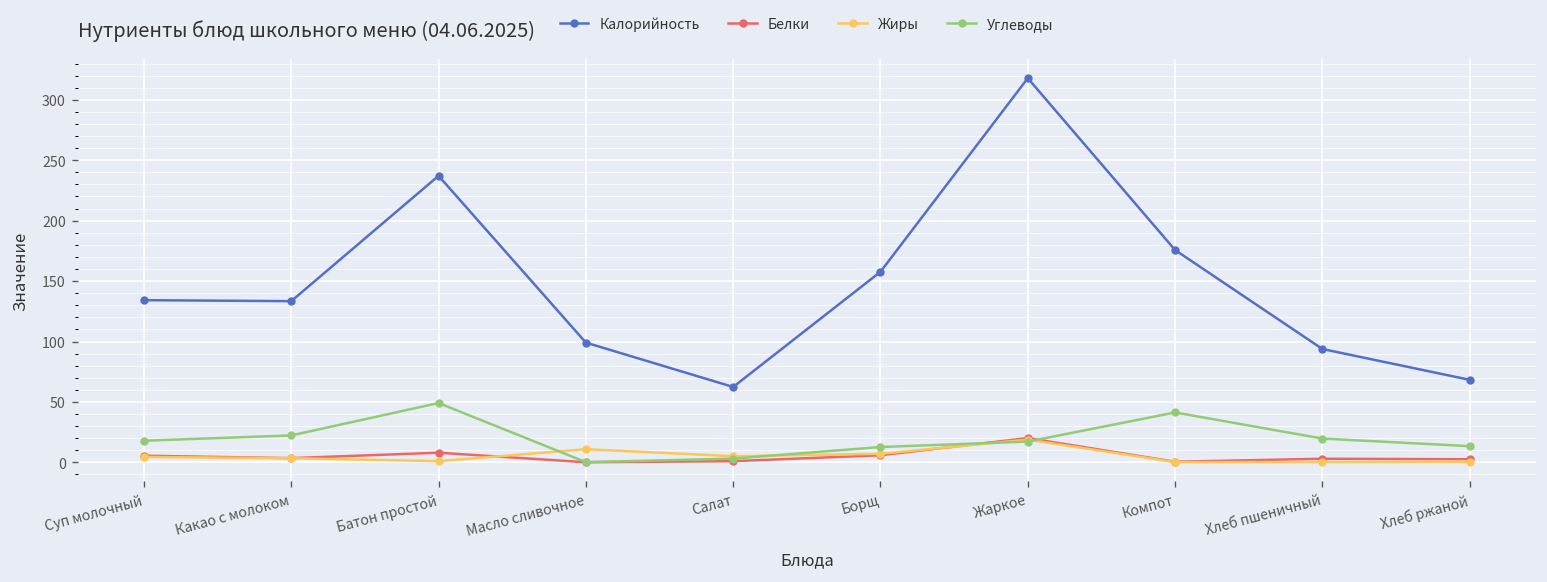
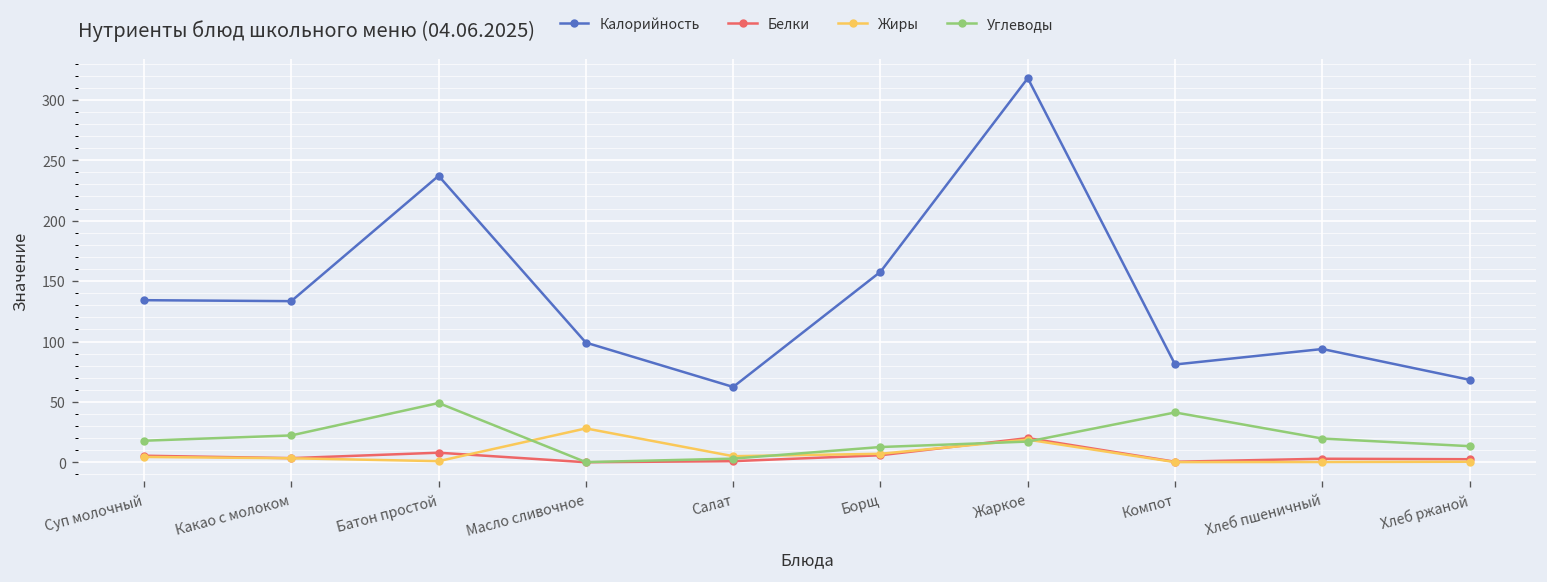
Жиры, Масло сливочное: 11 -> 28
Калорийность, Компот: 176 -> 81
